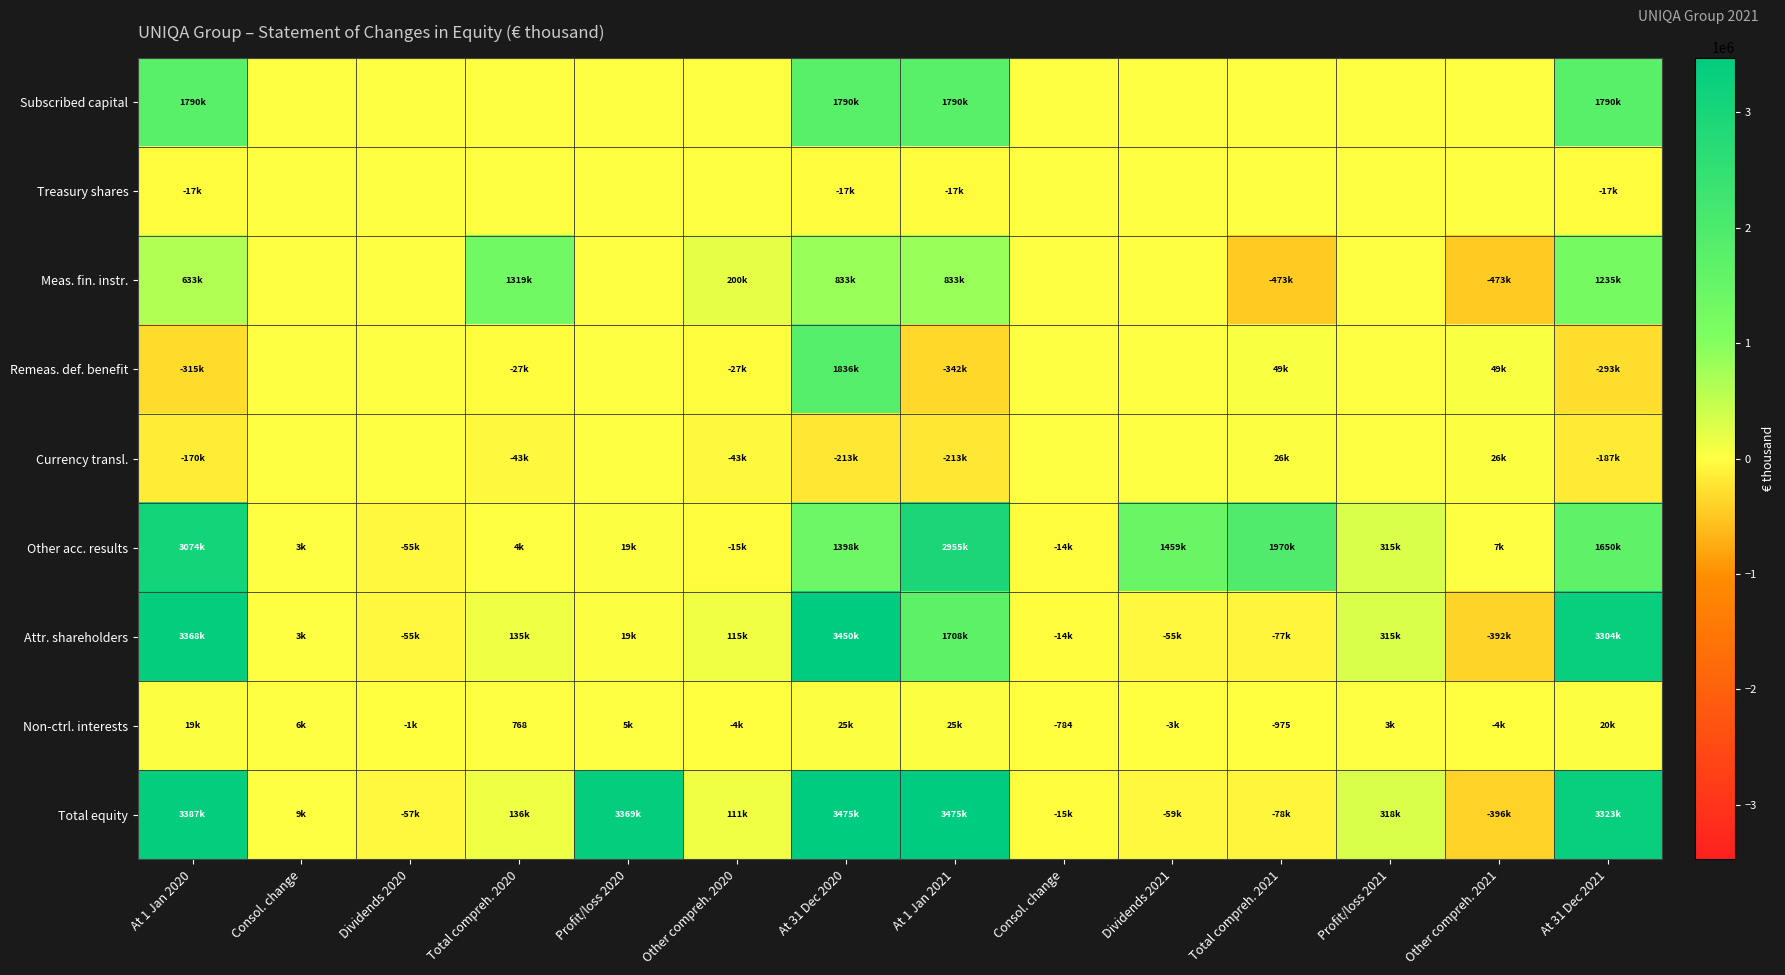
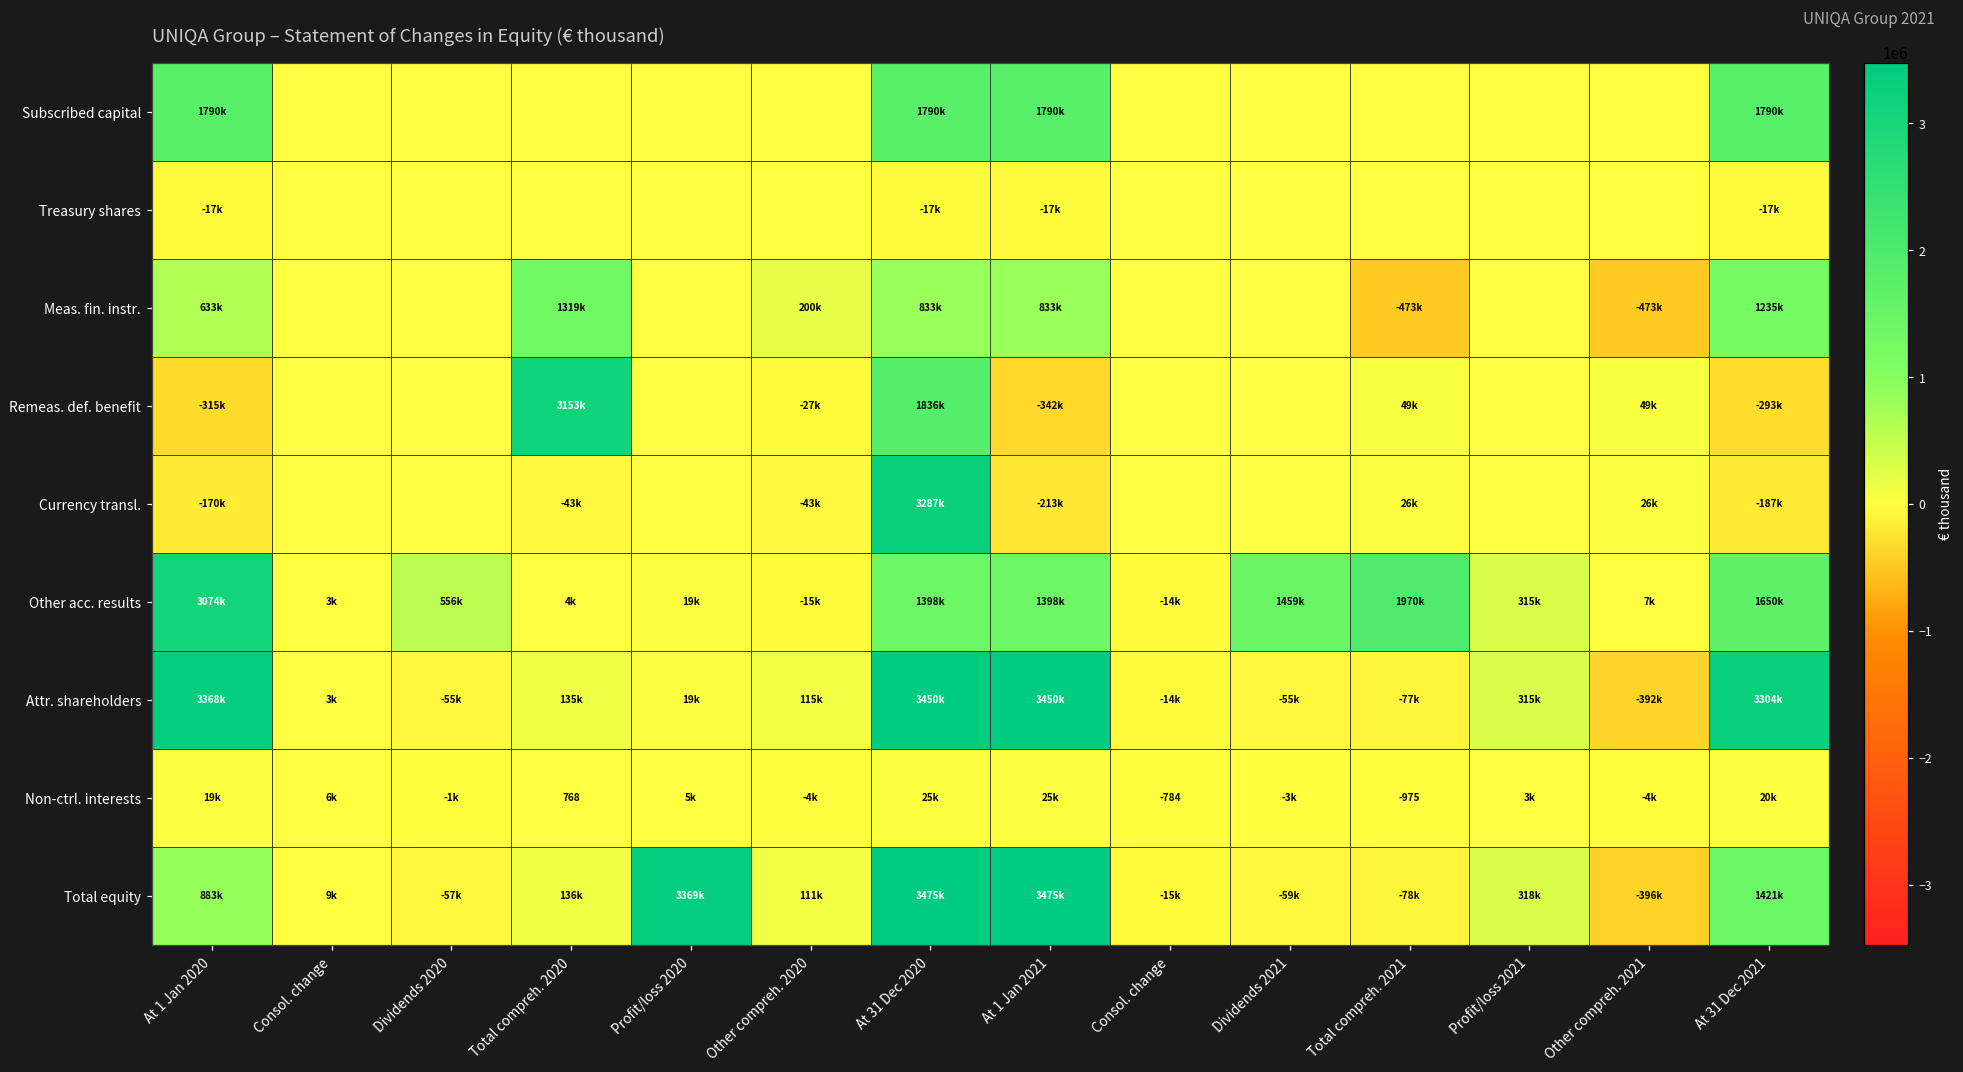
Remeas. def. benefit, Total compreh. 2020: -27k -> 3153k
Currency transl., At 31 Dec 2020: -213k -> 3287k
Other acc. results, Dividends 2020: -55k -> 556k
Other acc. results, At 1 Jan 2021: 2955k -> 1398k
Attr. shareholders, At 1 Jan 2021: 1708k -> 3450k
Total equity, At 1 Jan 2020: 3387k -> 883k
Total equity, At 31 Dec 2021: 3323k -> 1421k
